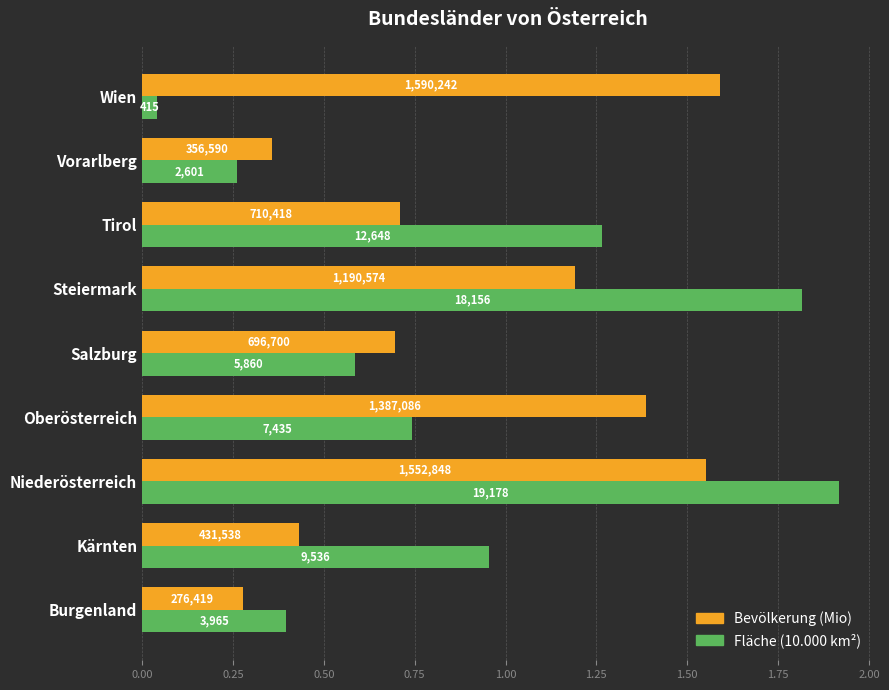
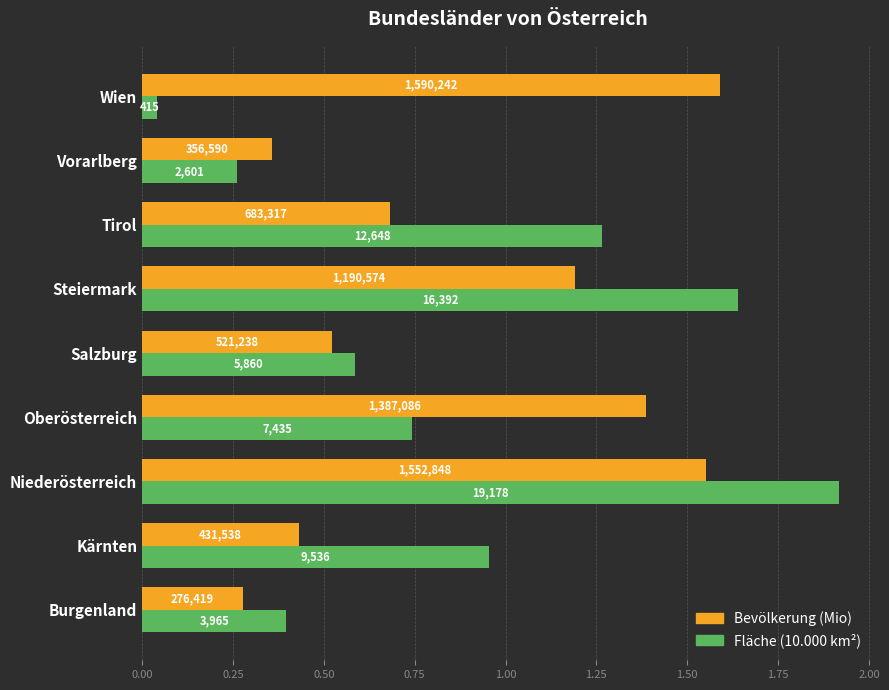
Bevölkerung (Mio), Tirol: 710,418 -> 683,317
Fläche (10.000 km²), Steiermark: 18,156 -> 16,392
Bevölkerung (Mio), Salzburg: 696,700 -> 521,238
